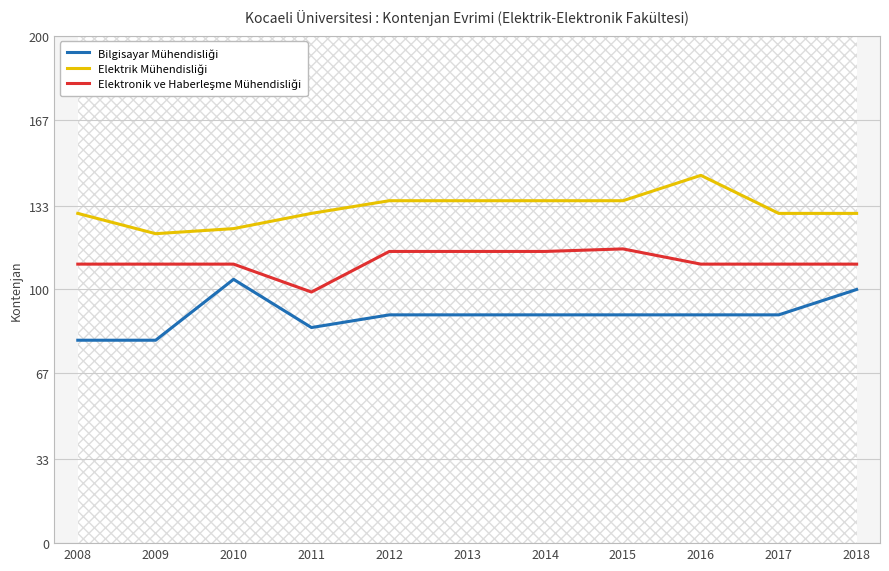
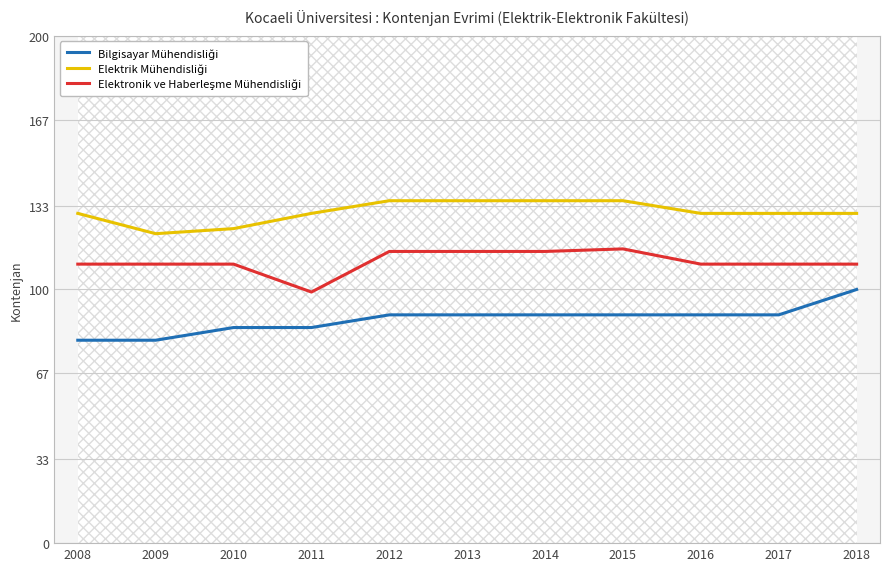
Bilgisayar Mühendisliği, 2010: 104 -> 85
Elektrik Mühendisliği, 2016: 145 -> 130
